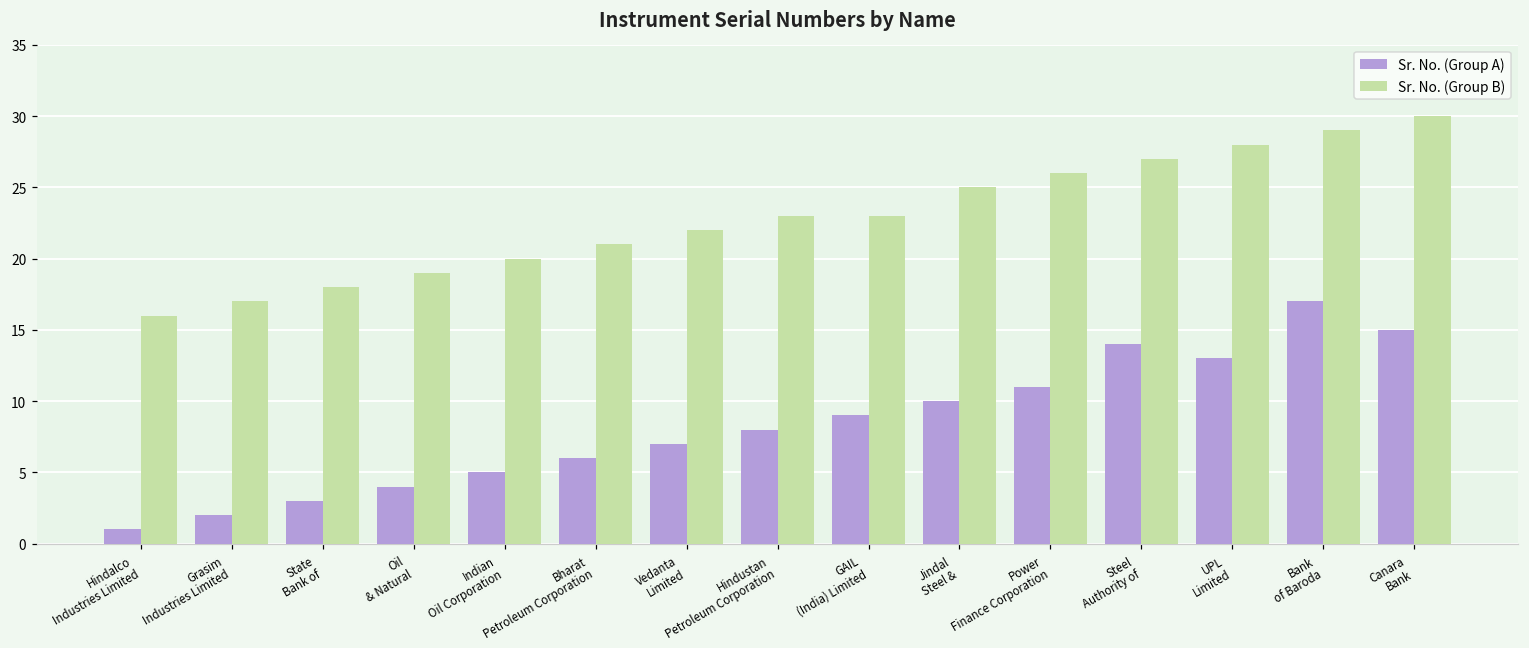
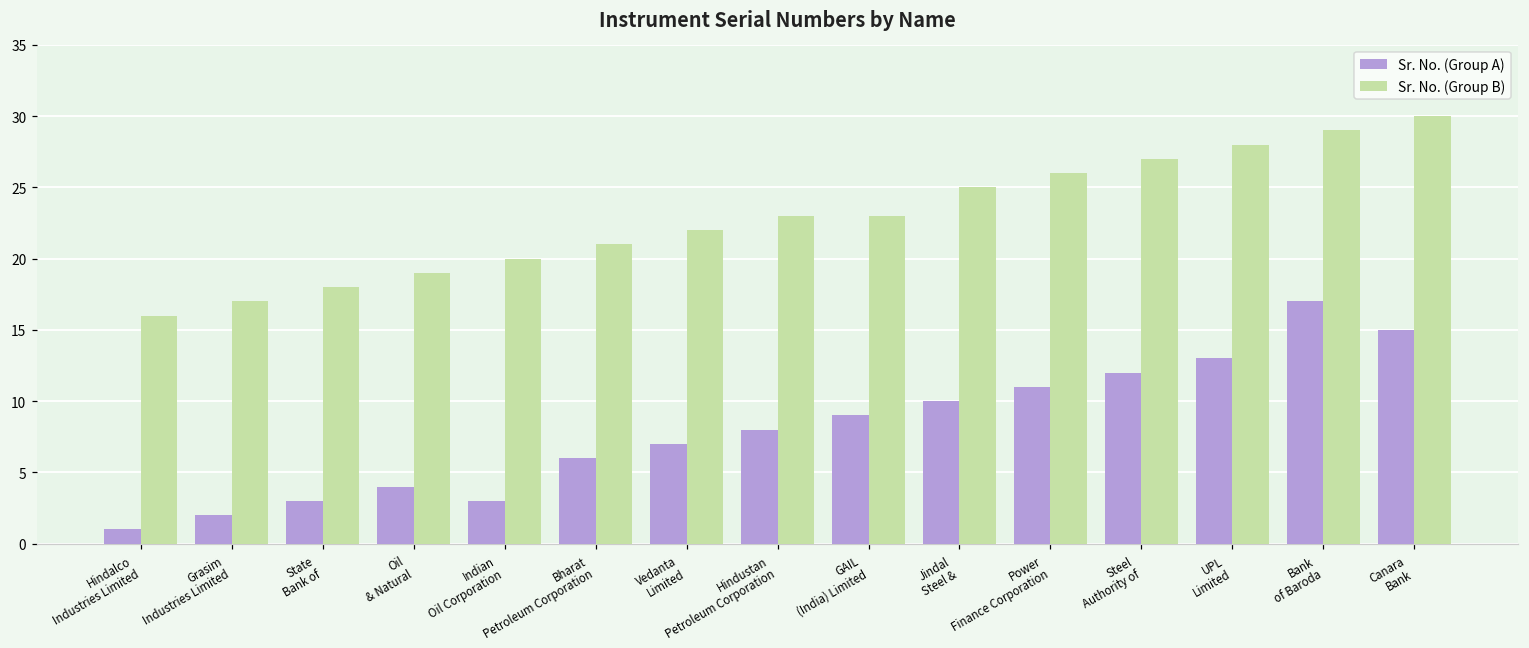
Sr. No. (Group A), Indian Oil Corporation: 5 -> 3
Sr. No. (Group A), Steel Authority of: 14 -> 12
